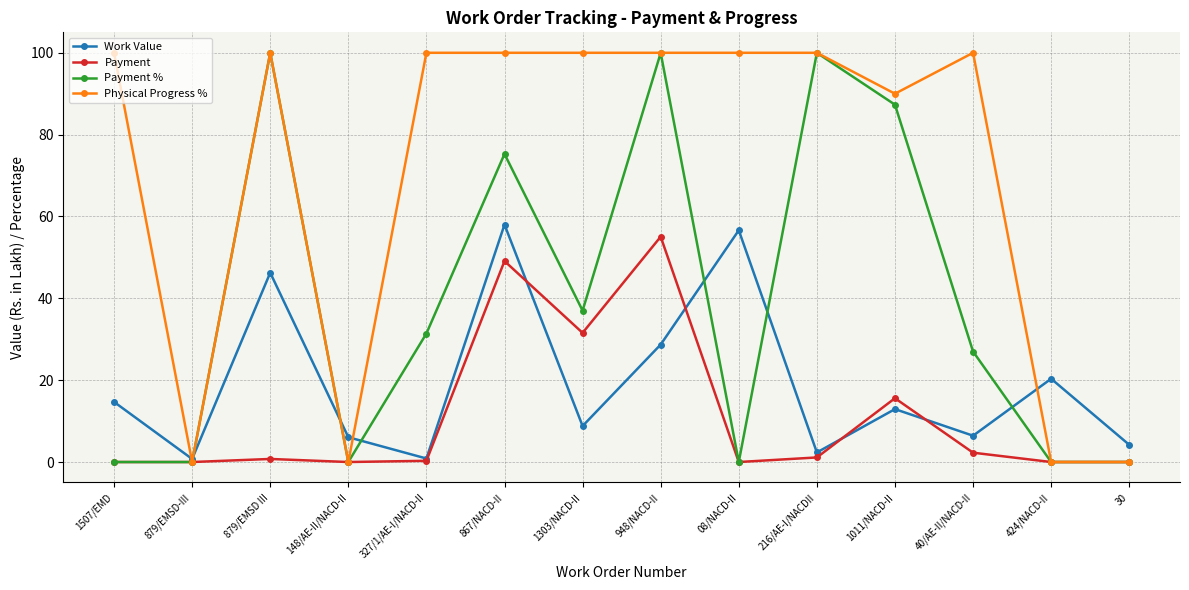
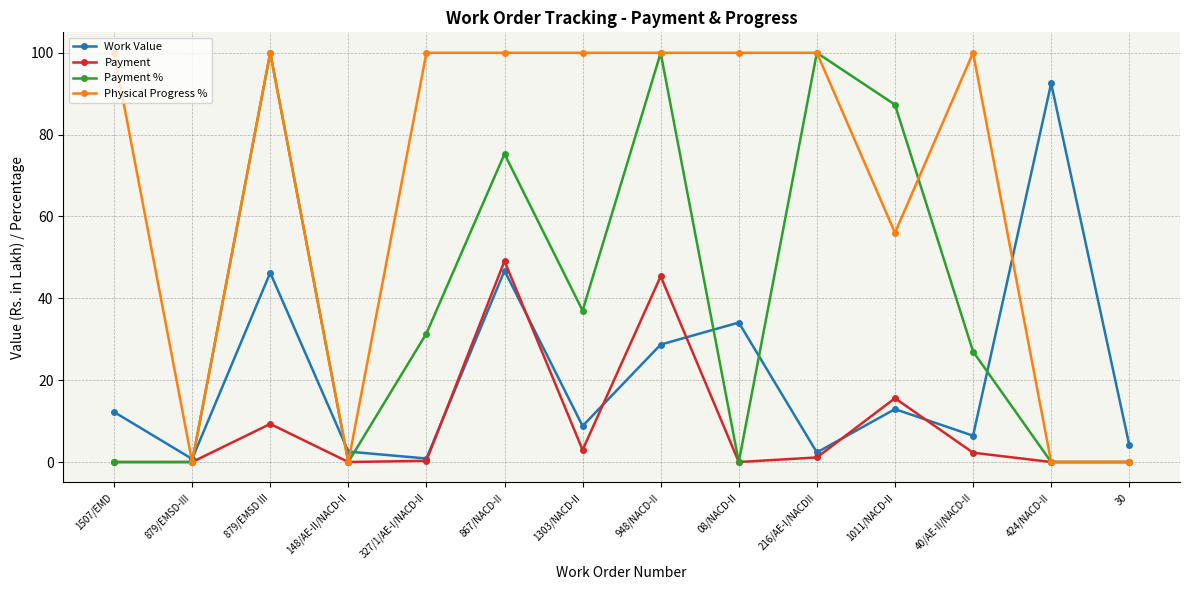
Work Value, 1507/EMD: 15 -> 12
Payment, 879/EMSD III: 1 -> 9
Work Value, 148/AE-II/NACD-II: 6 -> 3
Work Value, 867/NACD-II: 58 -> 47
Payment, 1303/NACD-II: 32 -> 3
Payment, 948/NACD-II: 55 -> 45
Work Value, 08/NACD-II: 57 -> 34
Physical Progress %, 1011/NACD-II: 90 -> 56
Work Value, 424/NACD-II: 20 -> 93
